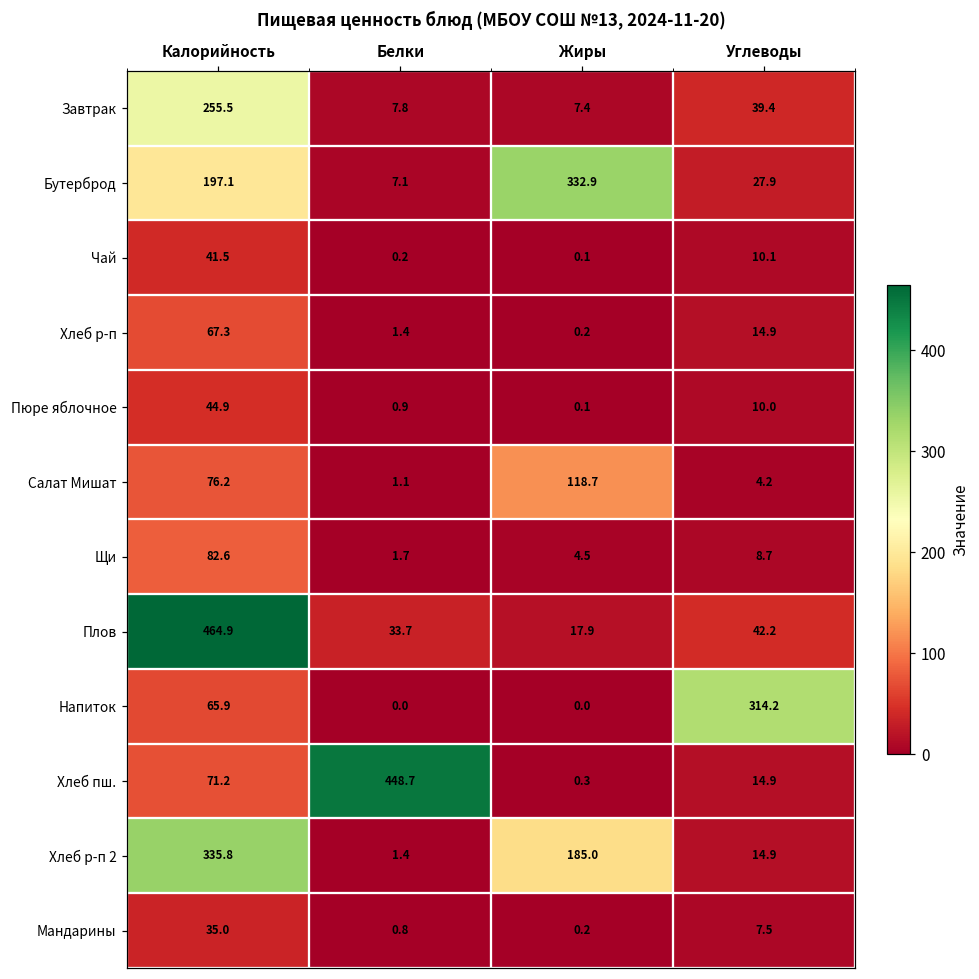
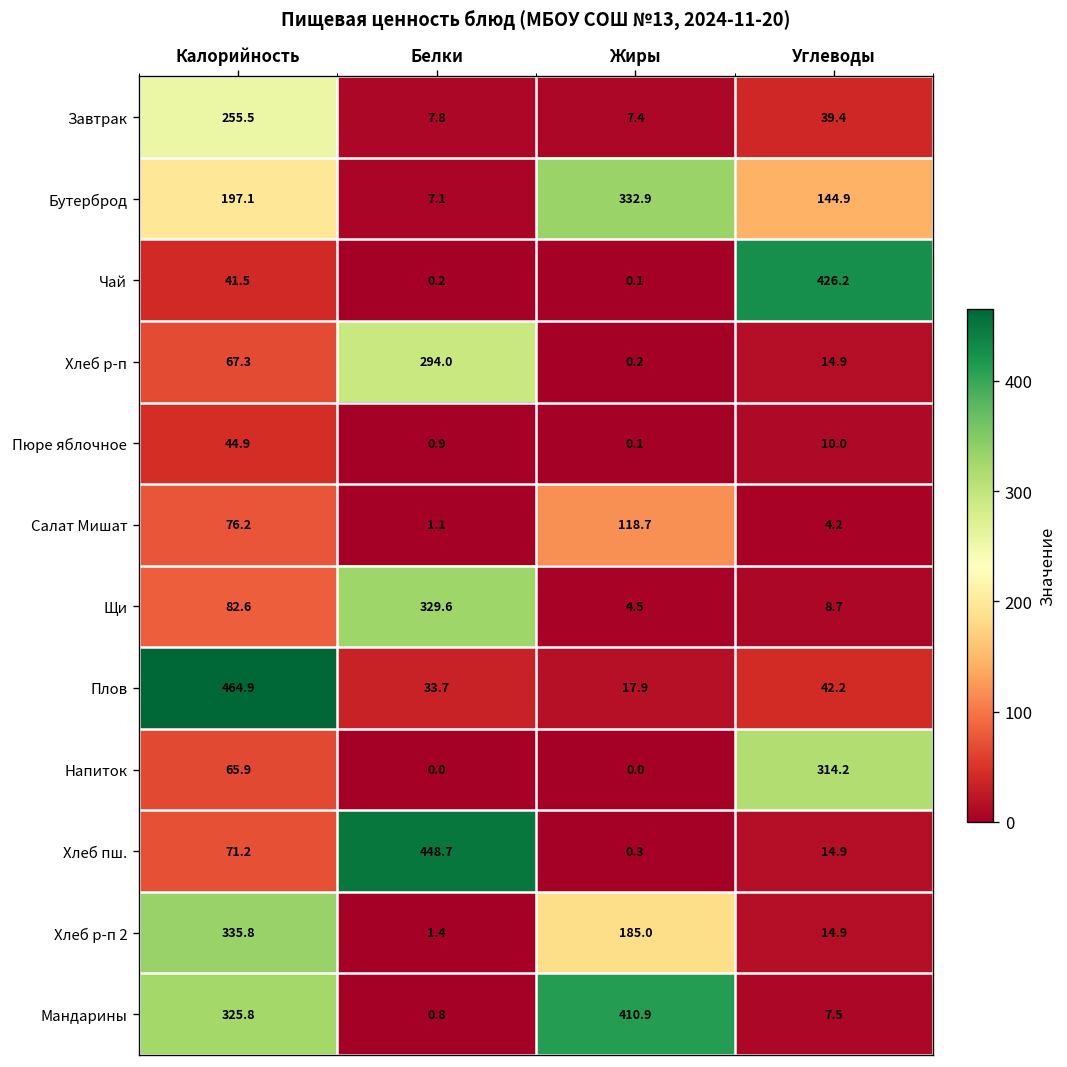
Бутерброд, Углеводы: 27.9 -> 144.9
Чай, Углеводы: 10.1 -> 426.2
Хлеб р-п, Белки: 1.4 -> 294.0
Щи, Белки: 1.7 -> 329.6
Мандарины, Калорийность: 35.0 -> 325.8
Мандарины, Жиры: 0.2 -> 410.9
